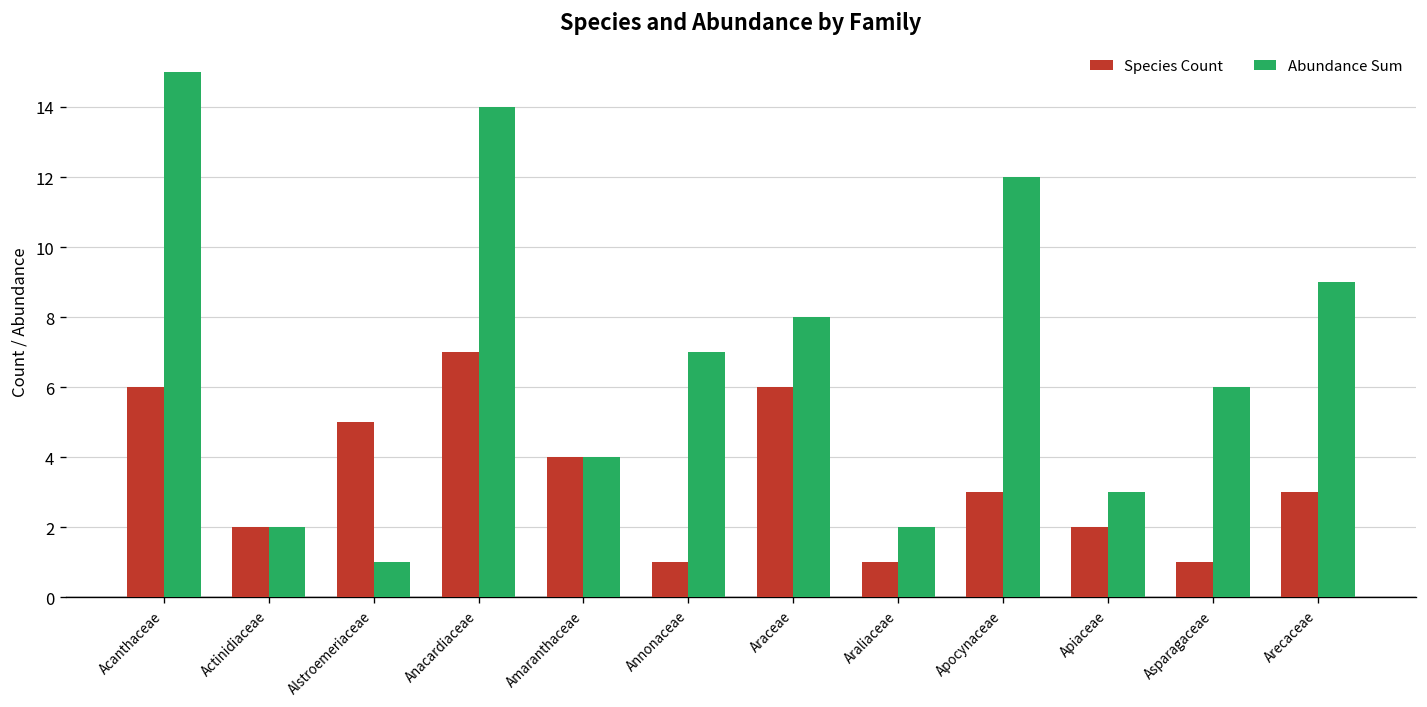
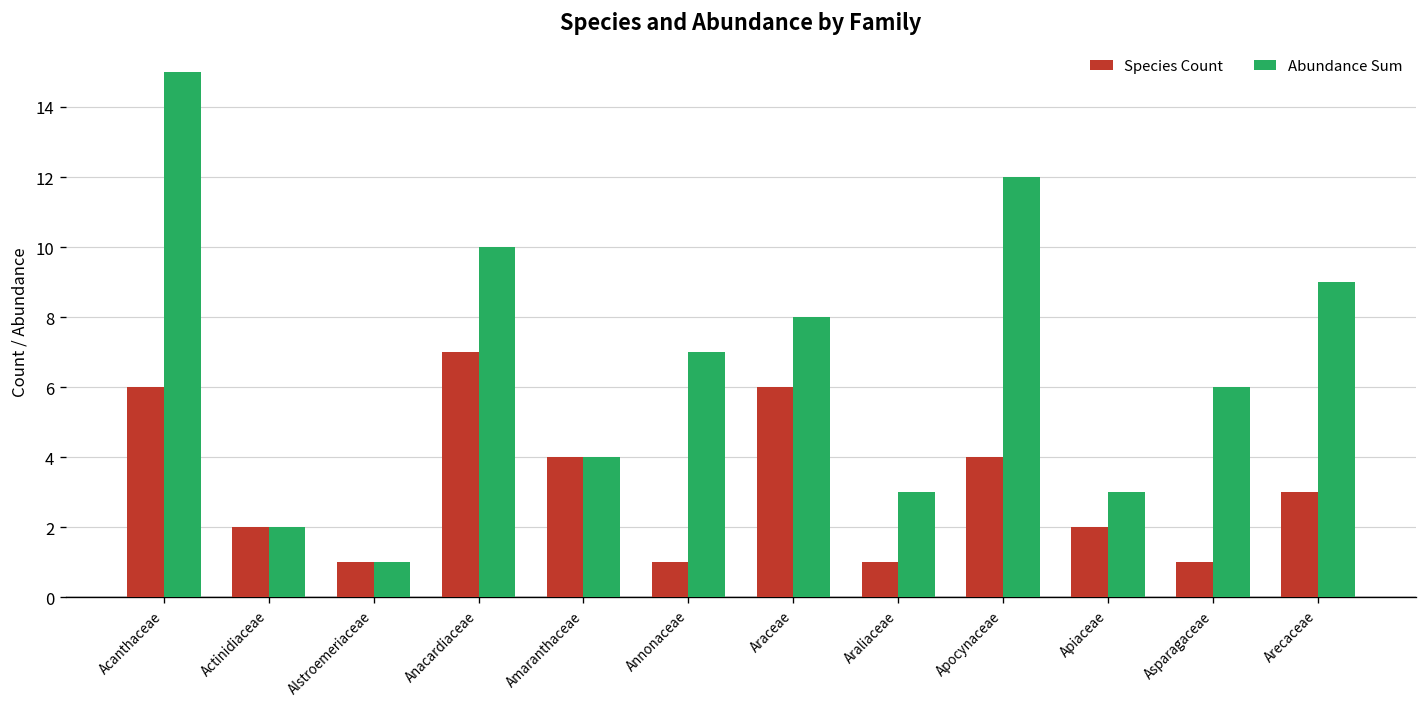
Species Count, Alstroemeriaceae: 5 -> 1
Abundance Sum, Anacardiaceae: 14 -> 10
Abundance Sum, Araliaceae: 2 -> 3
Species Count, Apocynaceae: 3 -> 4
